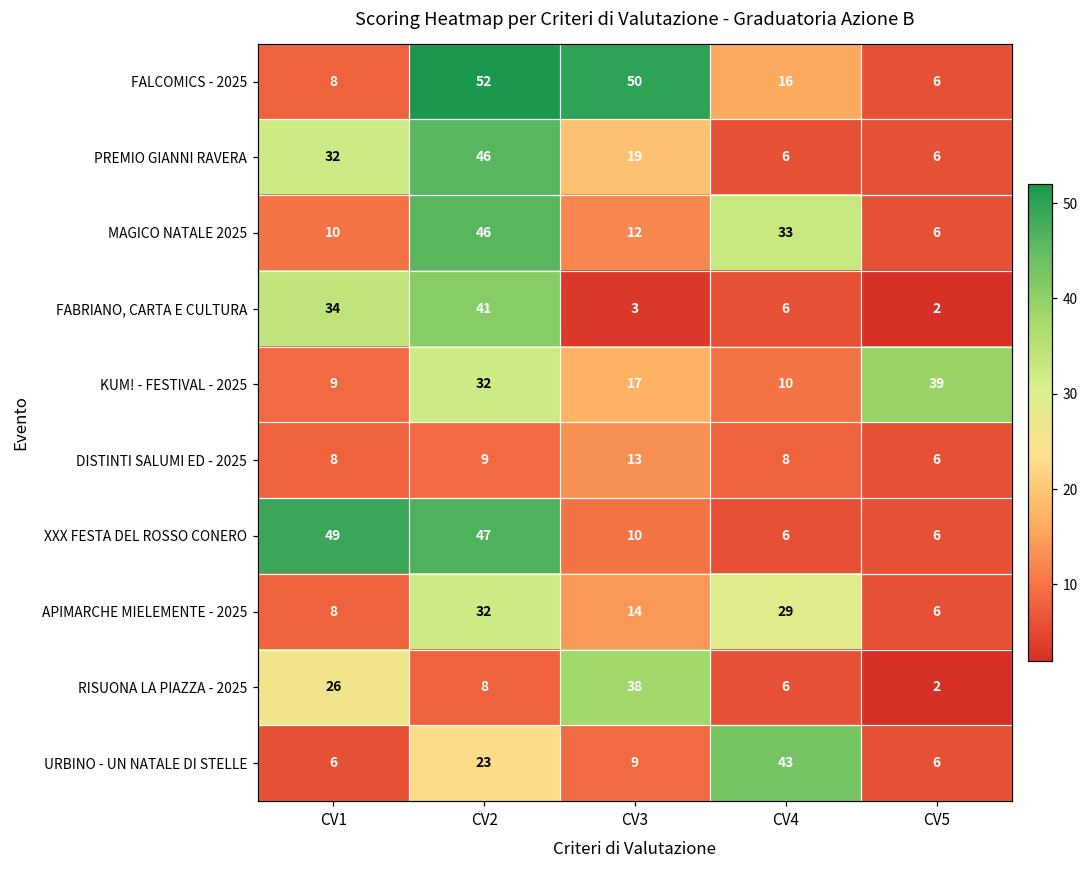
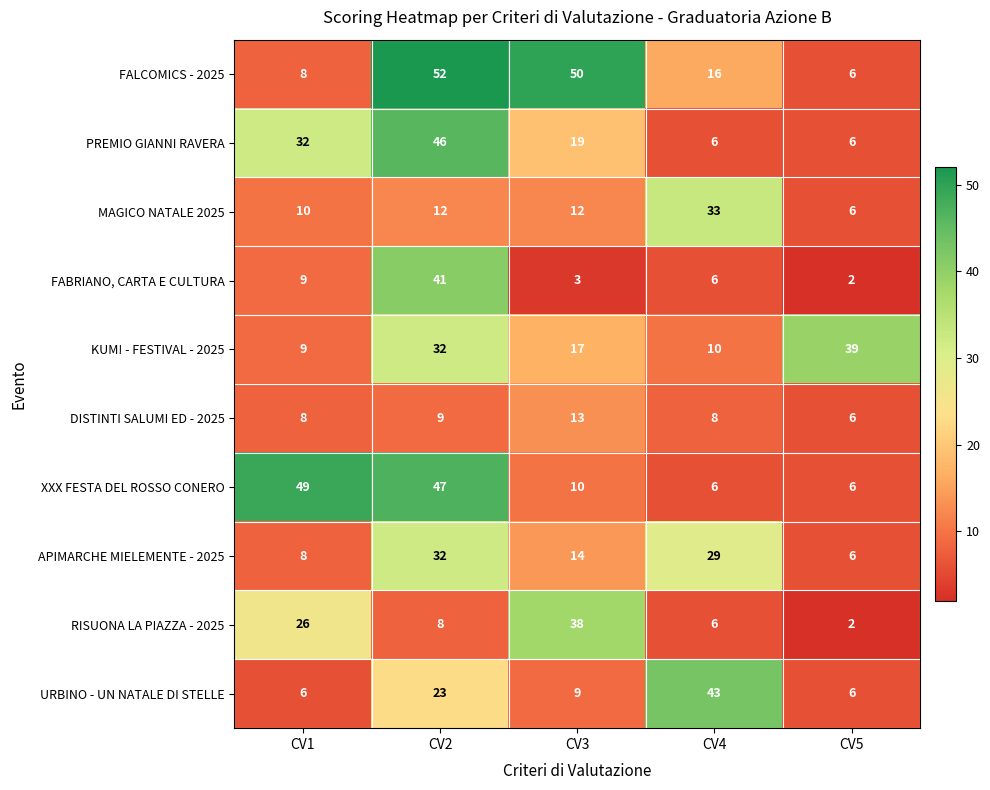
MAGICO NATALE 2025, CV2: 46 -> 12
FABRIANO, CARTA E CULTURA, CV1: 34 -> 9
